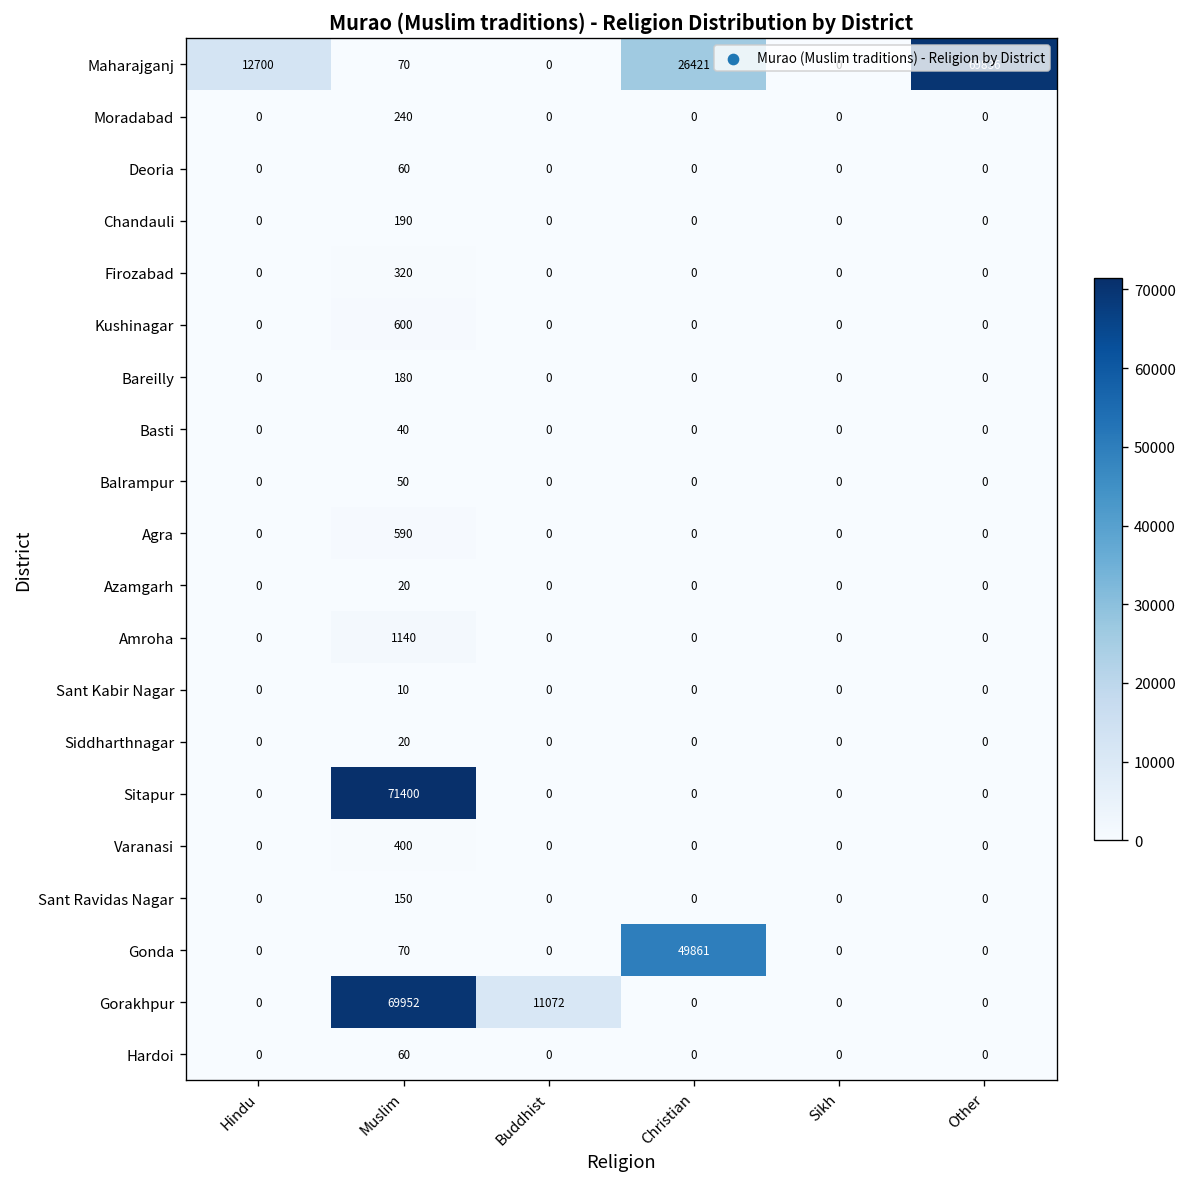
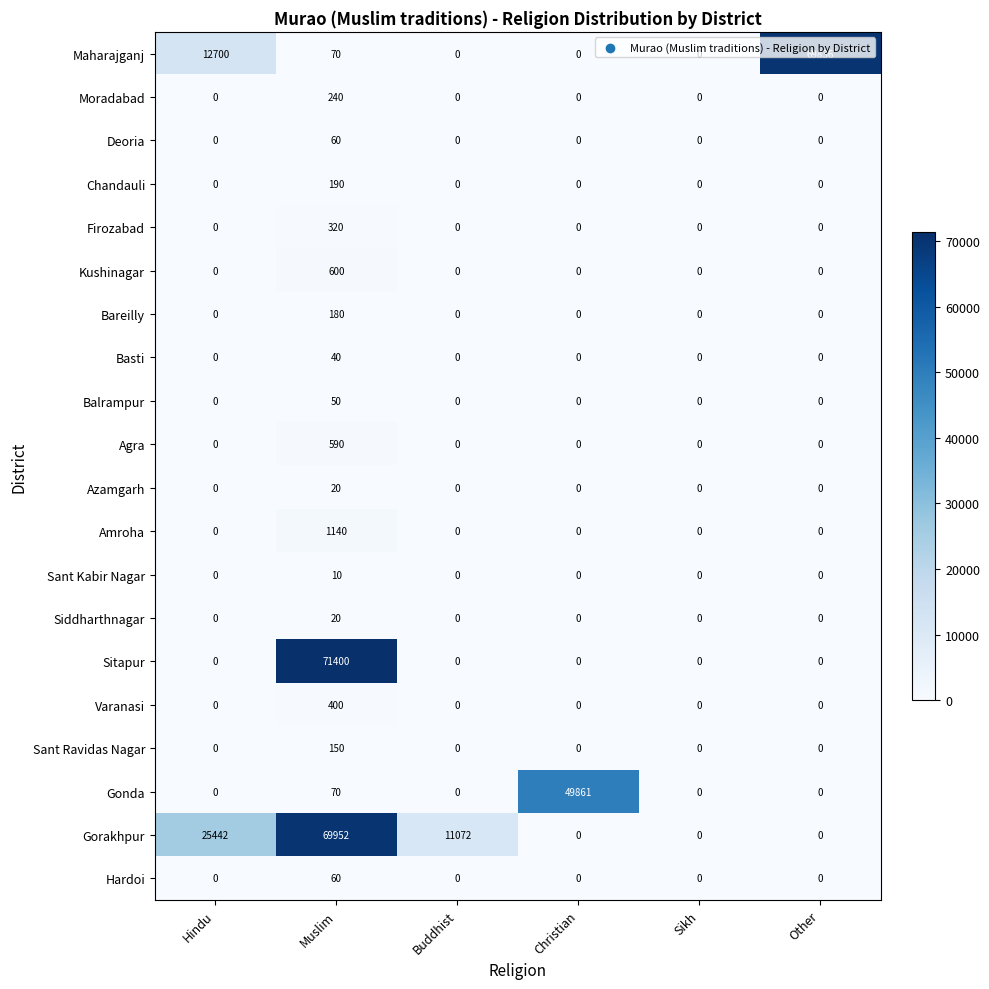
Maharajganj, Christian: 26421 -> 0
Gorakhpur, Hindu: 0 -> 25442
